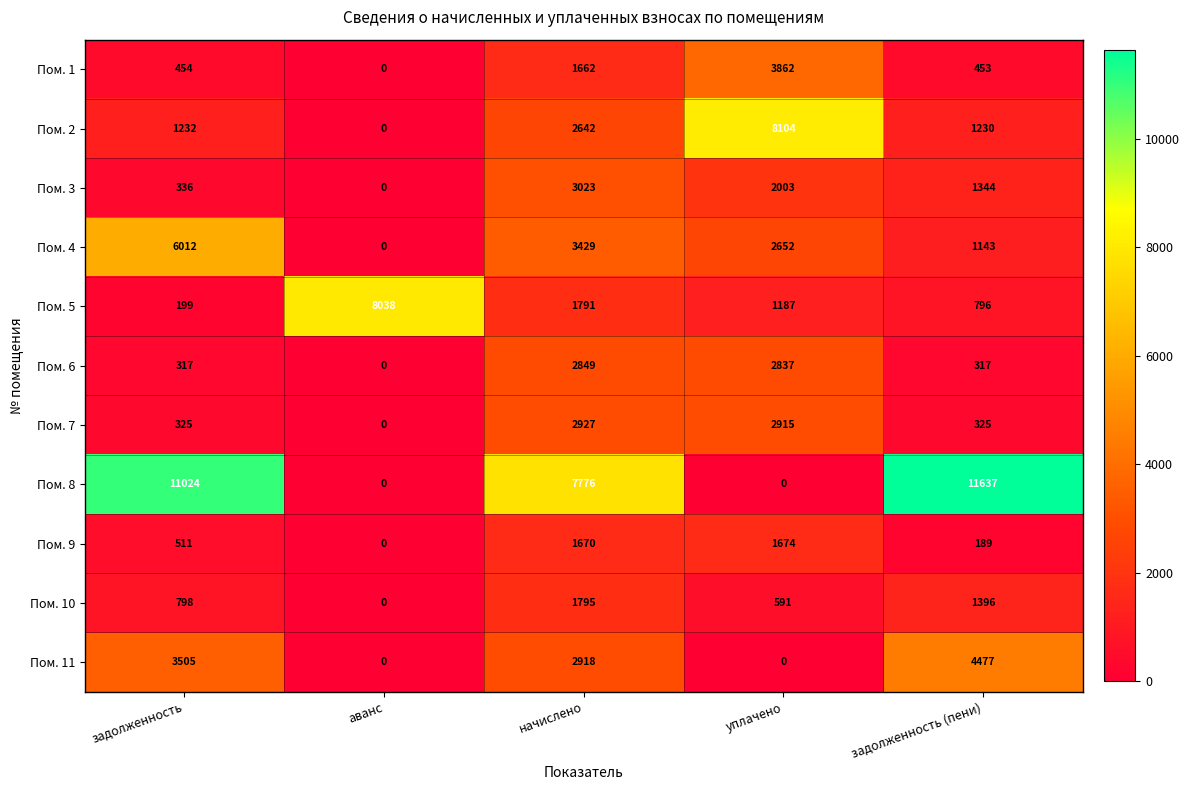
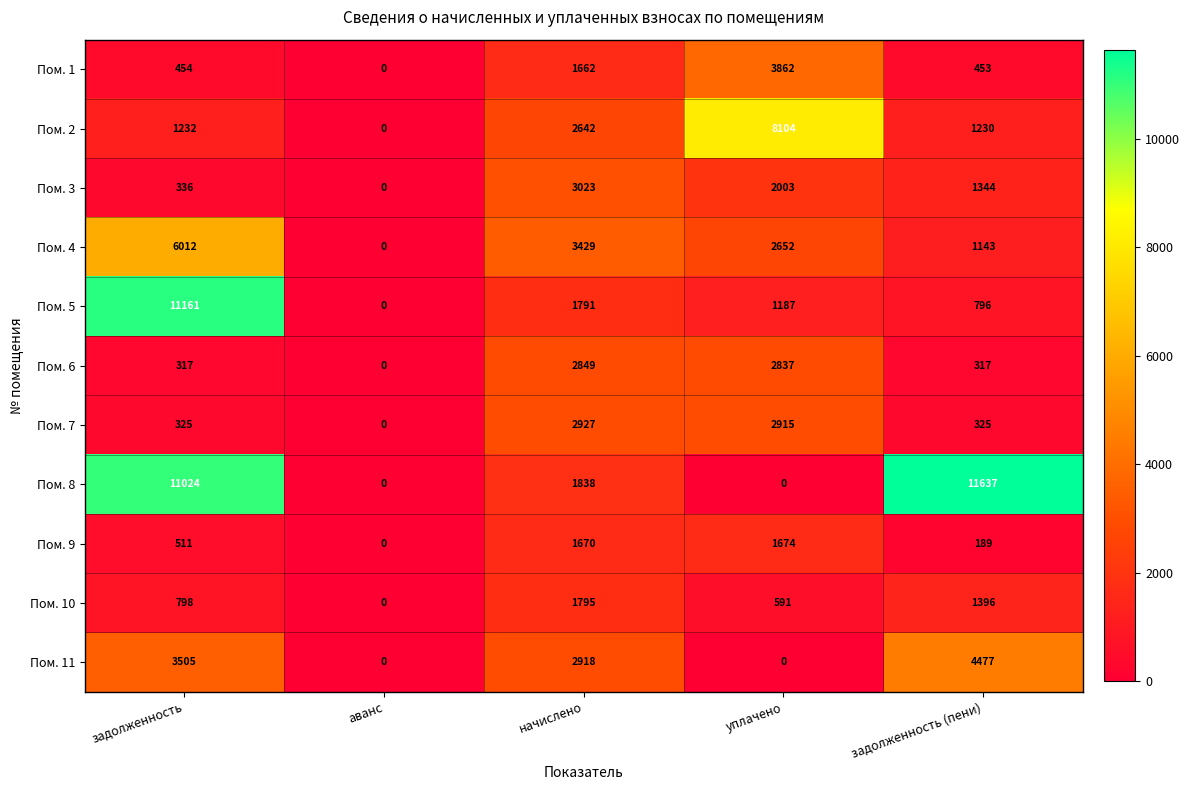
Пом. 5, задолженность: 199 -> 11161
Пом. 5, аванс: 8038 -> 0
Пом. 8, начислено: 7776 -> 1838
